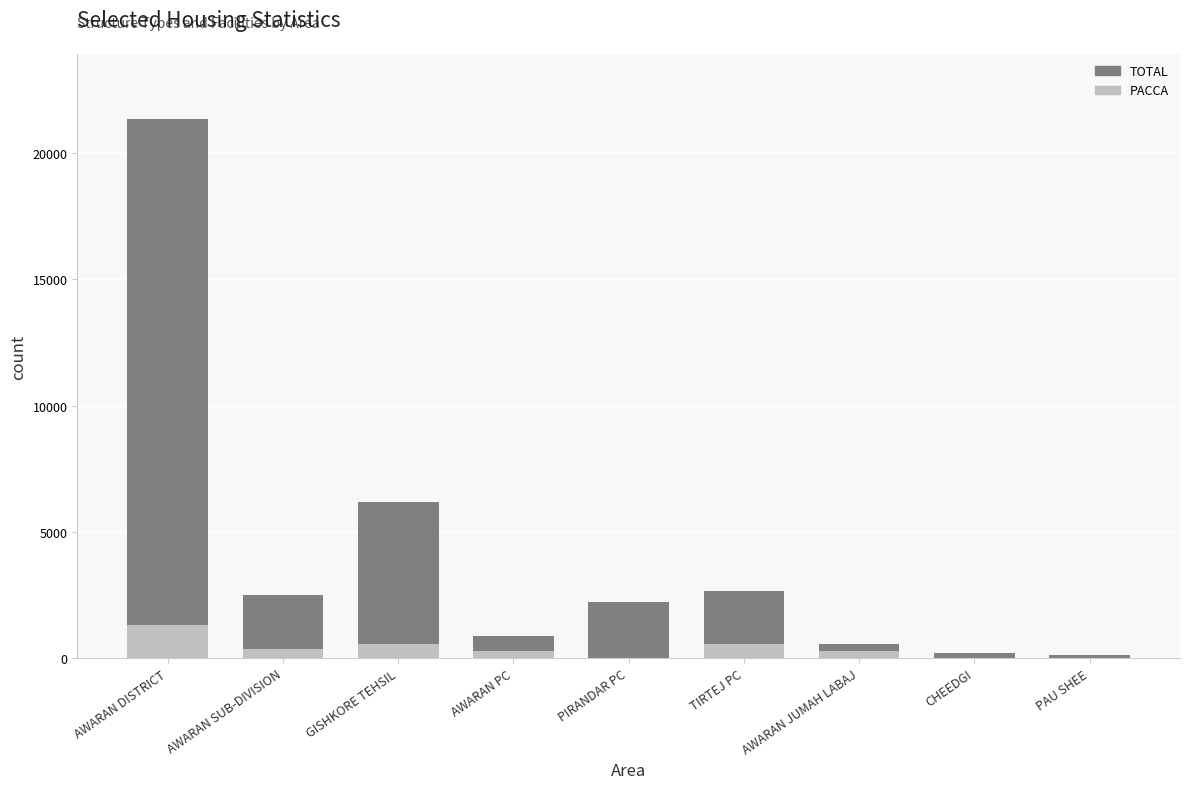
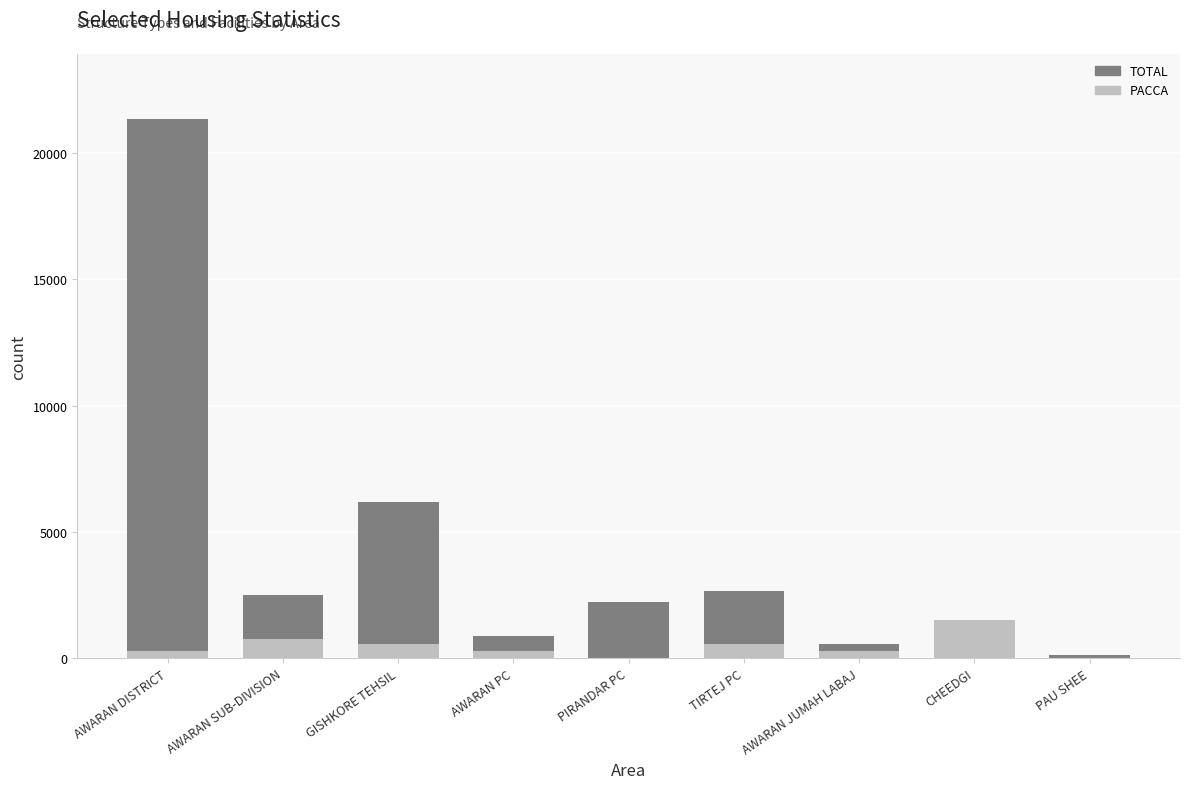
PACCA, AWARAN DISTRICT: 1300 -> 300
PACCA, AWARAN SUB-DIVISION: 400 -> 700
PACCA, CHEEDGI: 0 -> 1500
